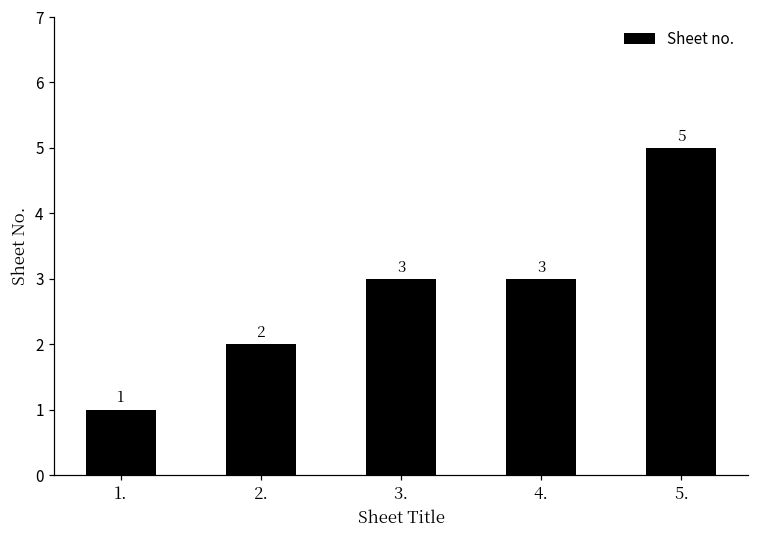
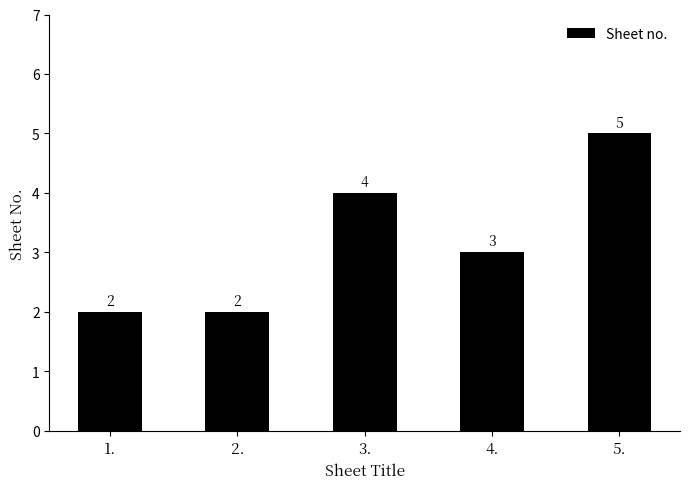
1.: 1 -> 2
3.: 3 -> 4
